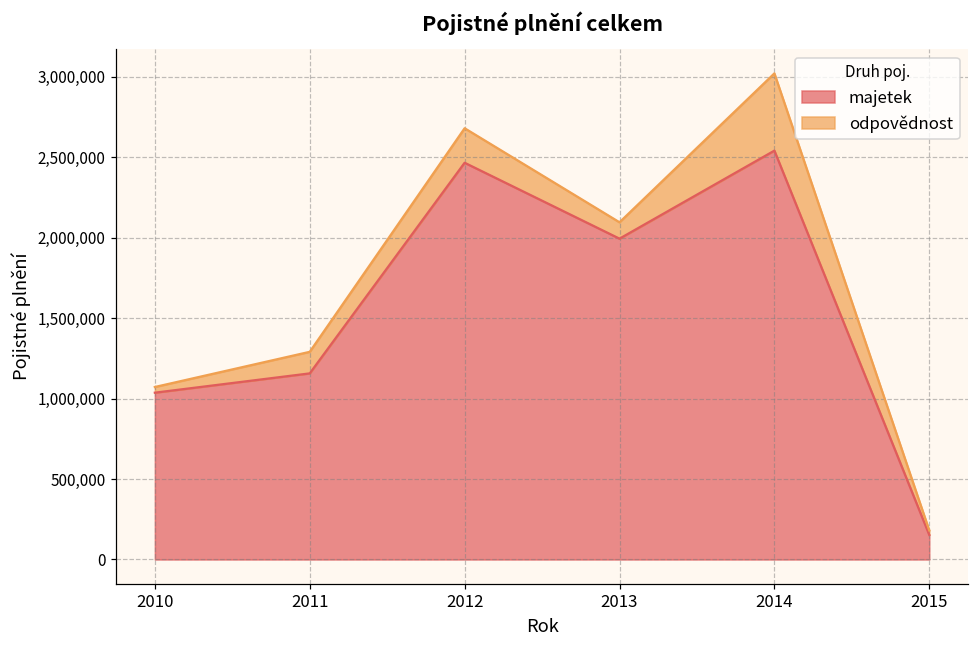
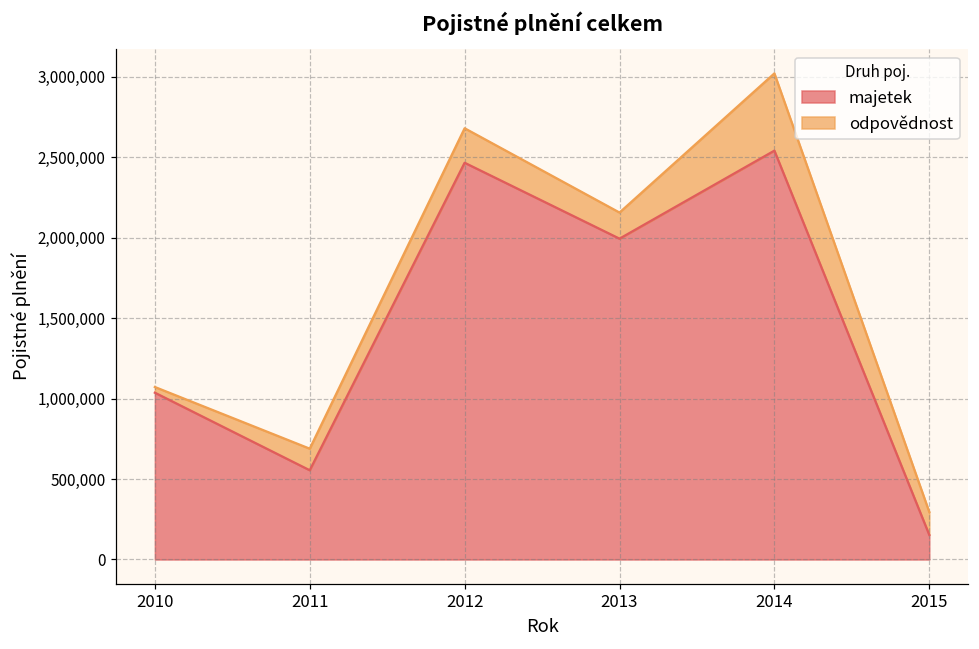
majetek, 2011: 1,160,000 -> 550,000
odpovědnost, 2013: 100,000 -> 160,000
odpovědnost, 2015: 30,000 -> 140,000
